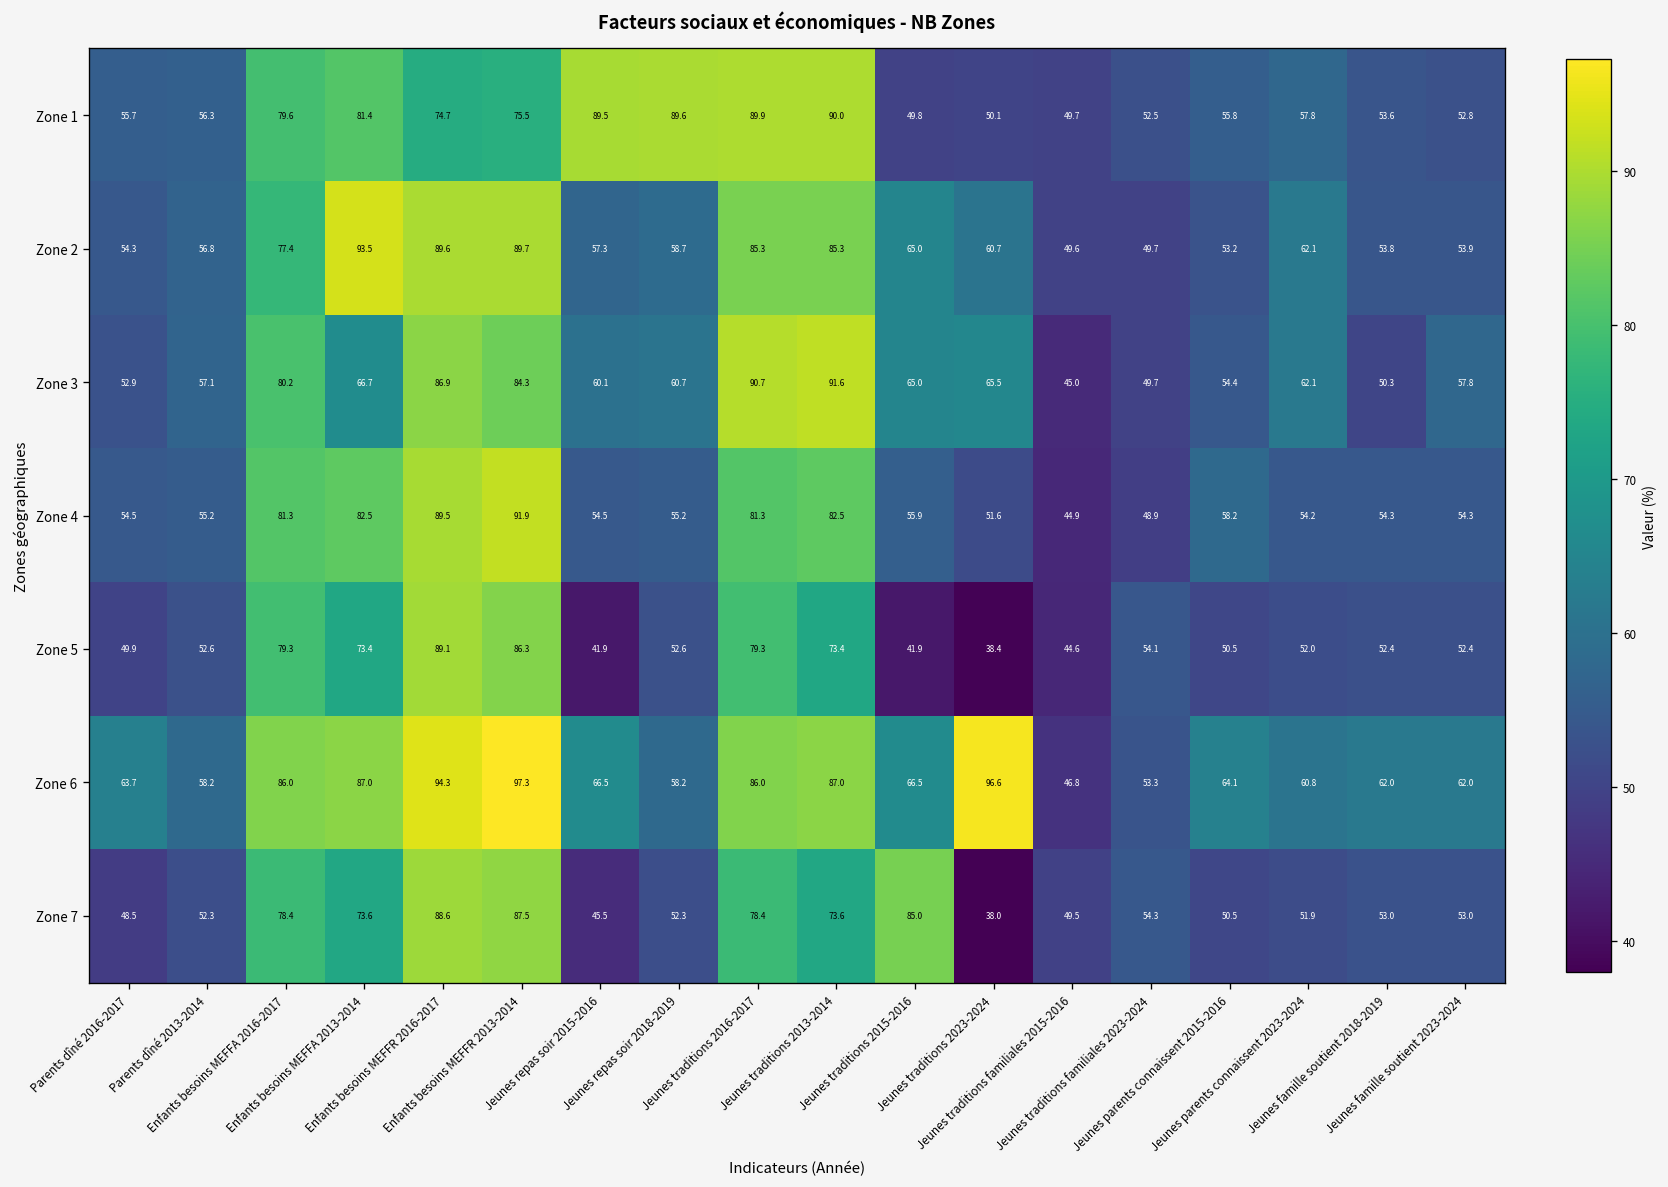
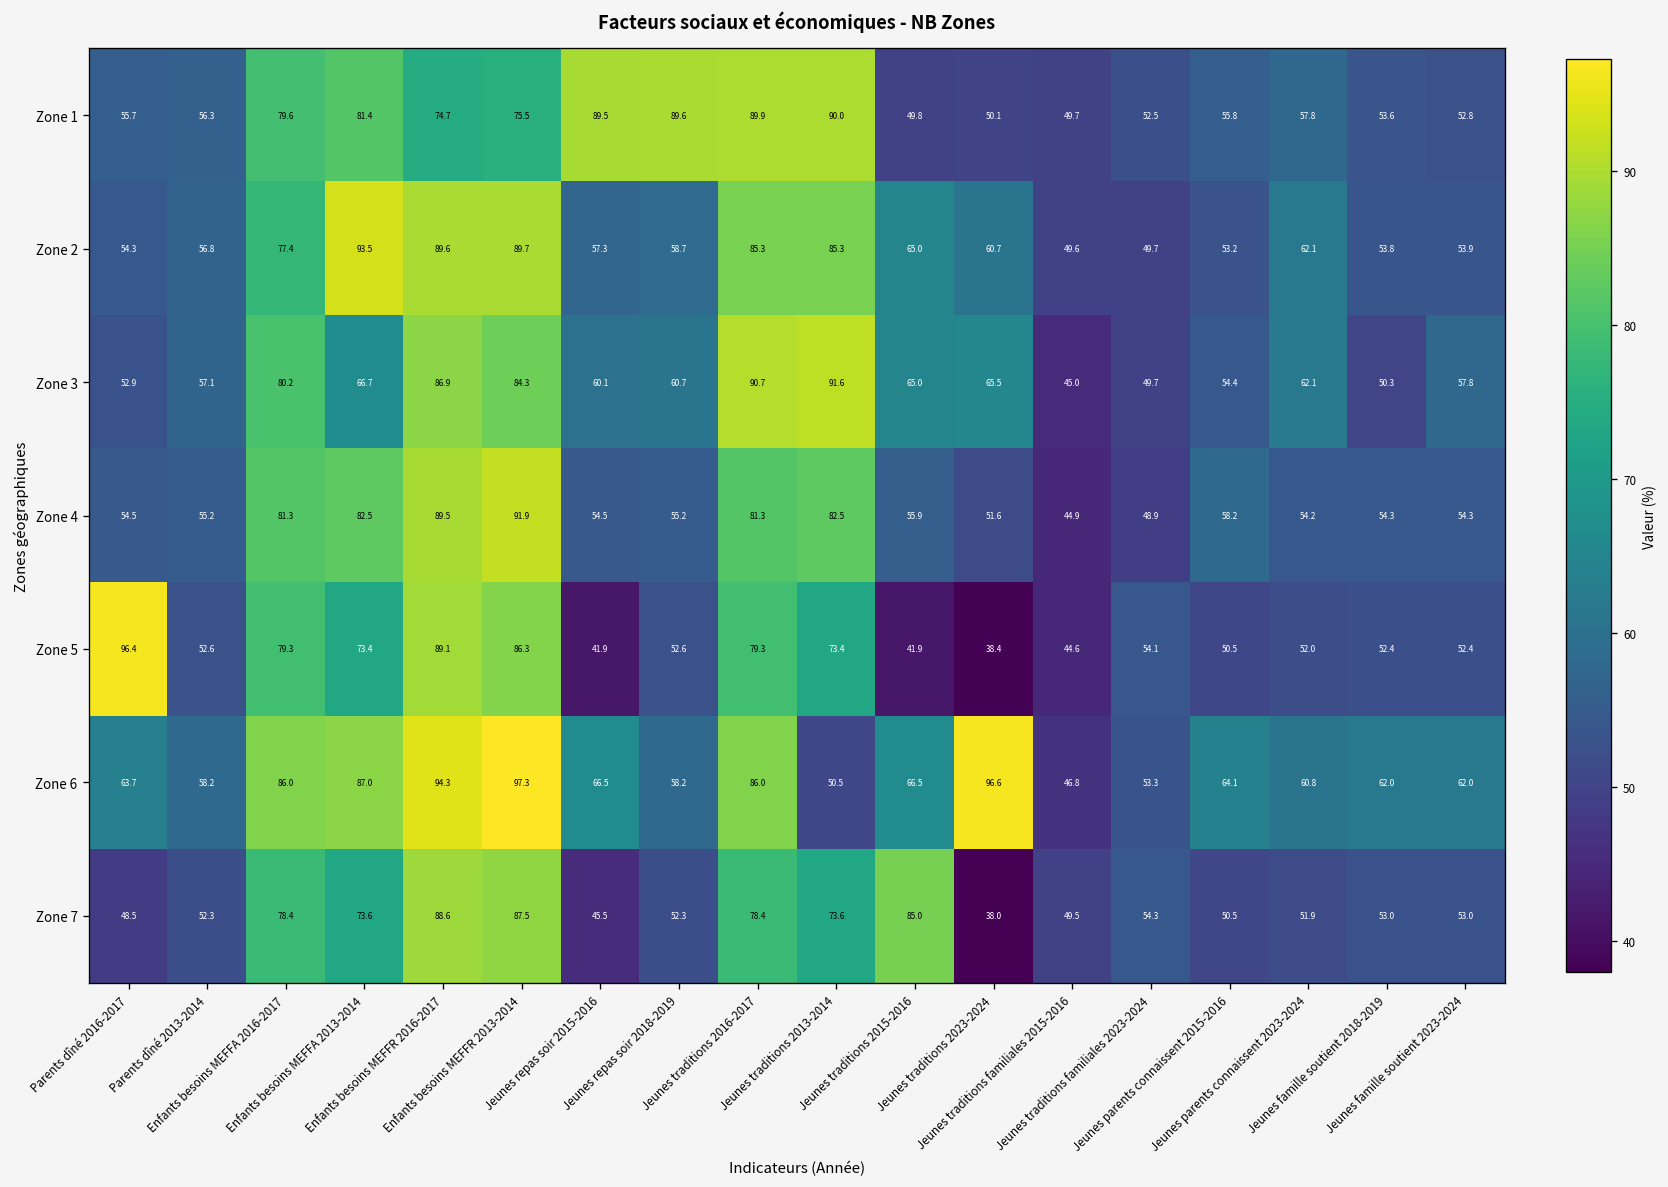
Zone 5, Parents dîné 2016-2017: 49.9 -> 96.4
Zone 6, Jeunes traditions 2013-2014: 87.0 -> 50.5
